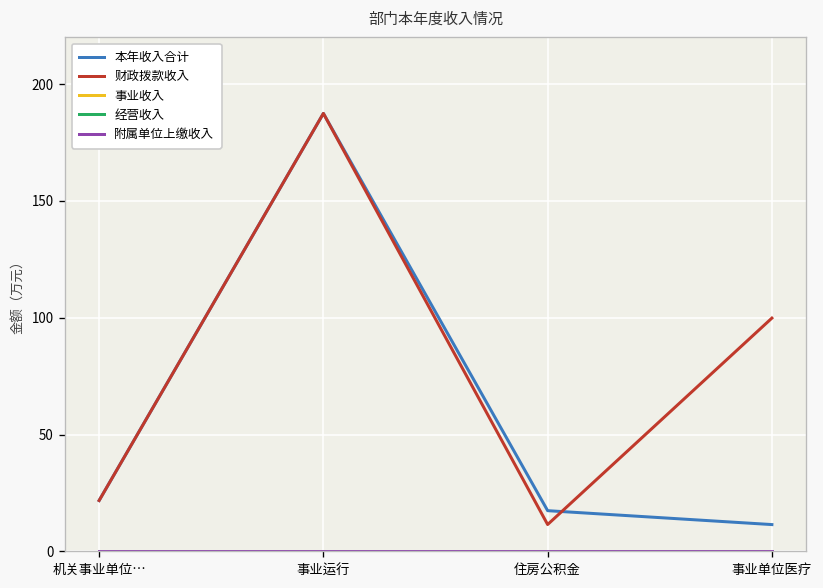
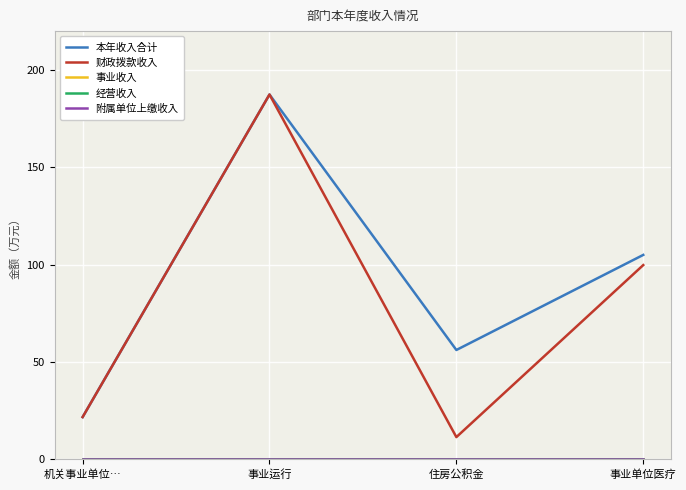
本年收入合计, 住房公积金: 17 -> 56
本年收入合计, 事业单位医疗: 11 -> 105
